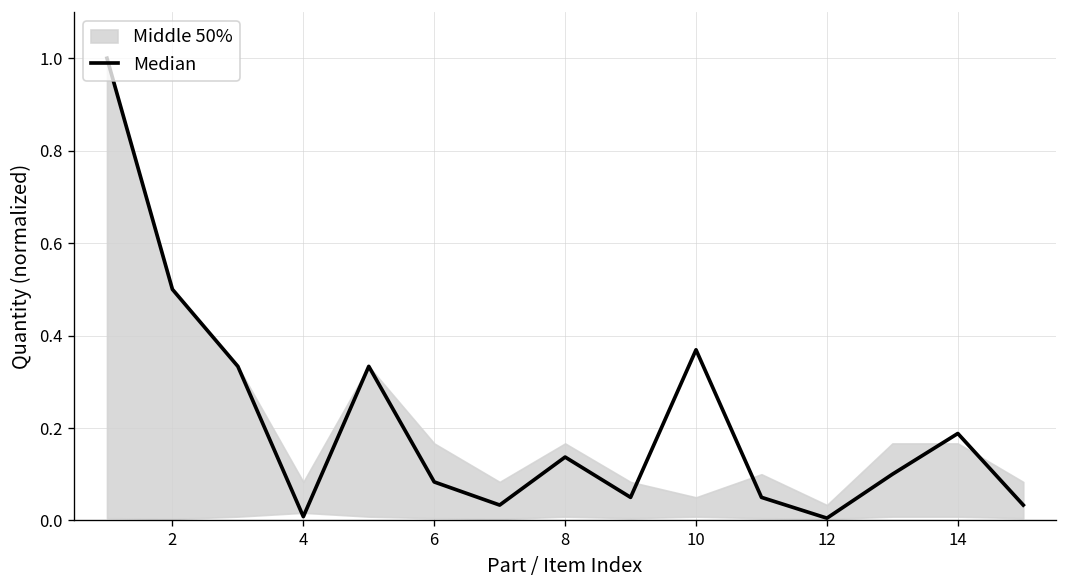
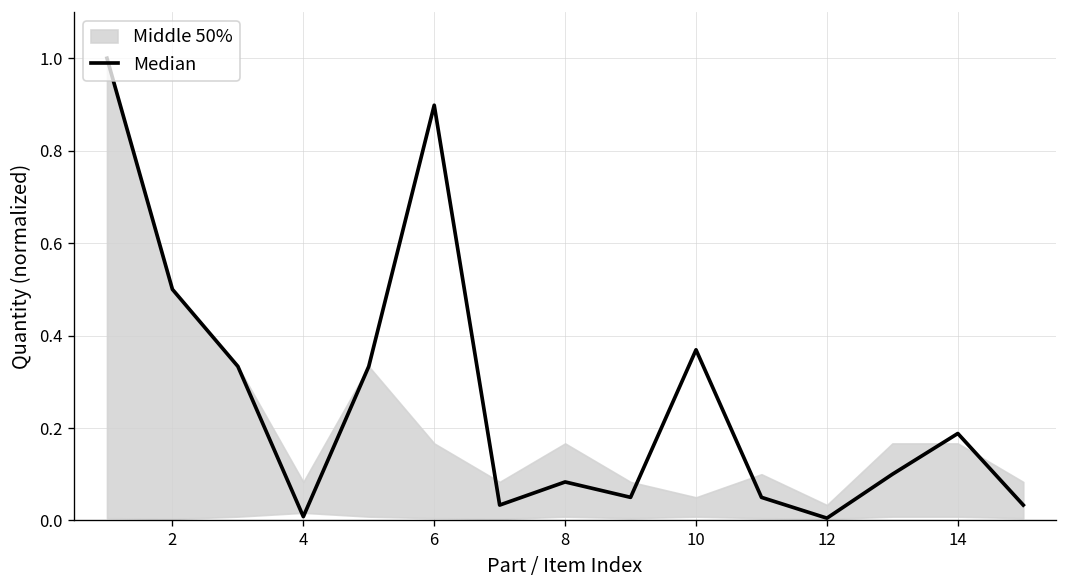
Median, 6: 0.08 -> 0.90
Median, 8: 0.14 -> 0.08
